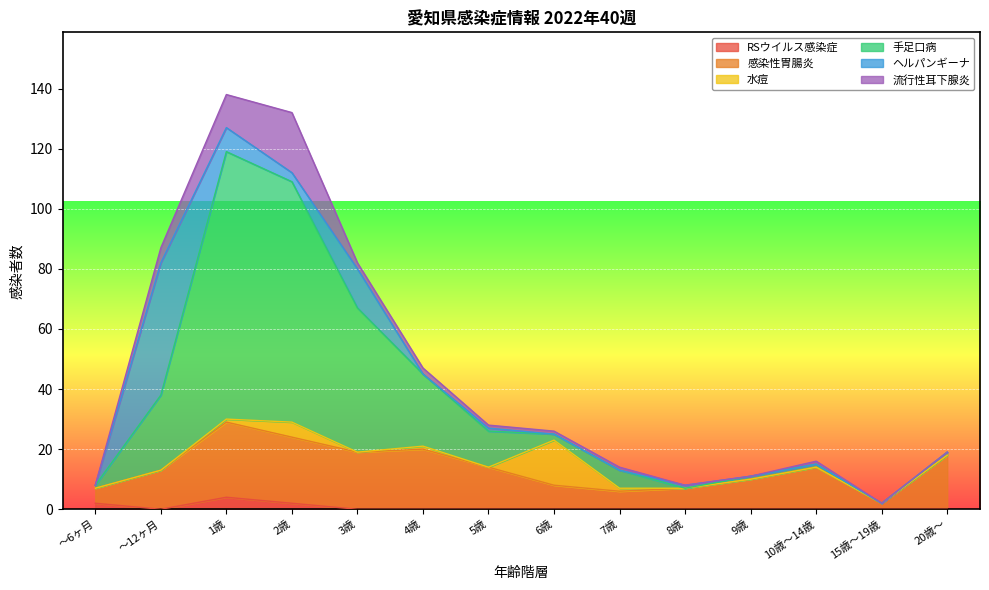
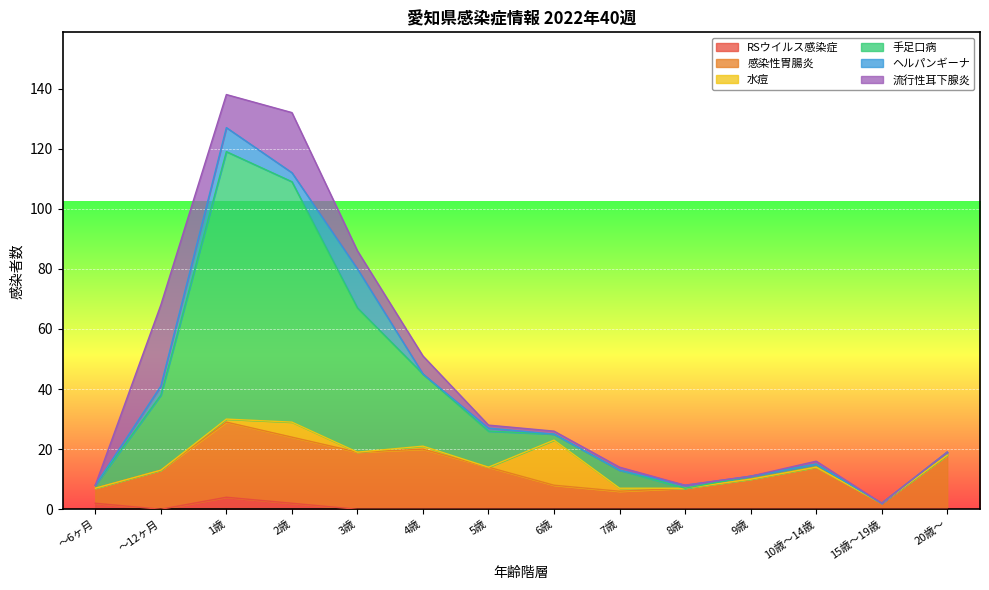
ヘルパンギーナ, ～12ヶ月: 44 -> 3
流行性耳下腺炎, ～12ヶ月: 5 -> 27
流行性耳下腺炎, 3歳: 2 -> 6
流行性耳下腺炎, 4歳: 2 -> 6
